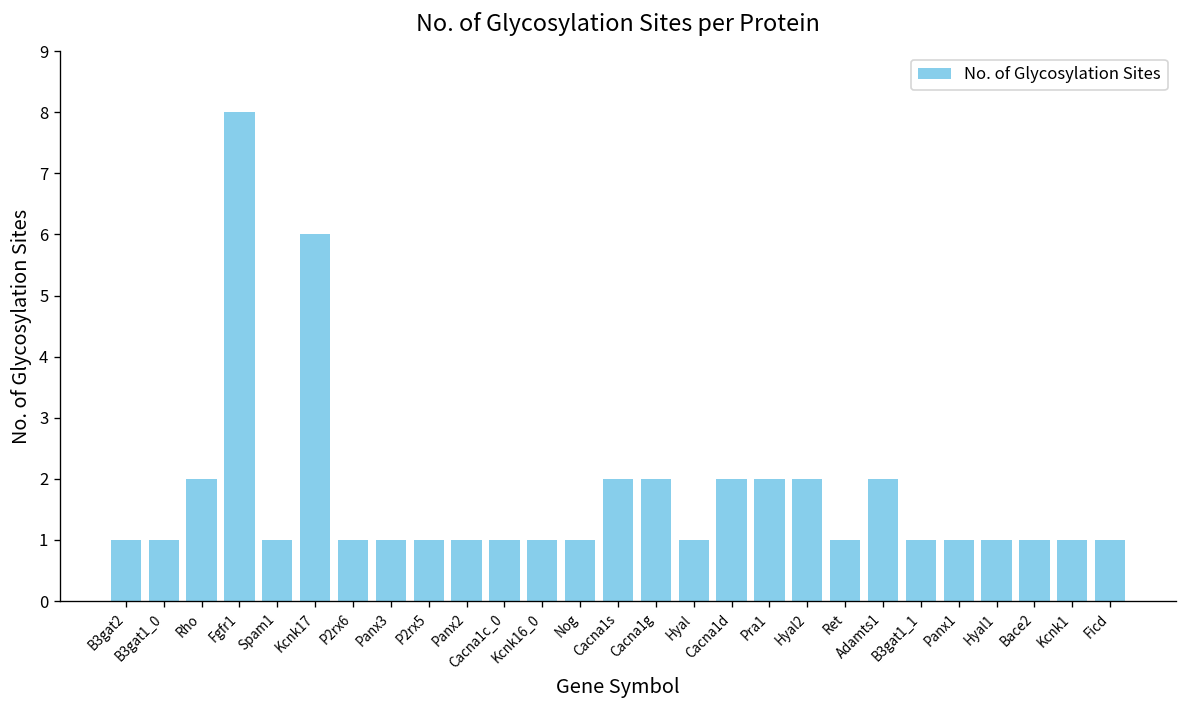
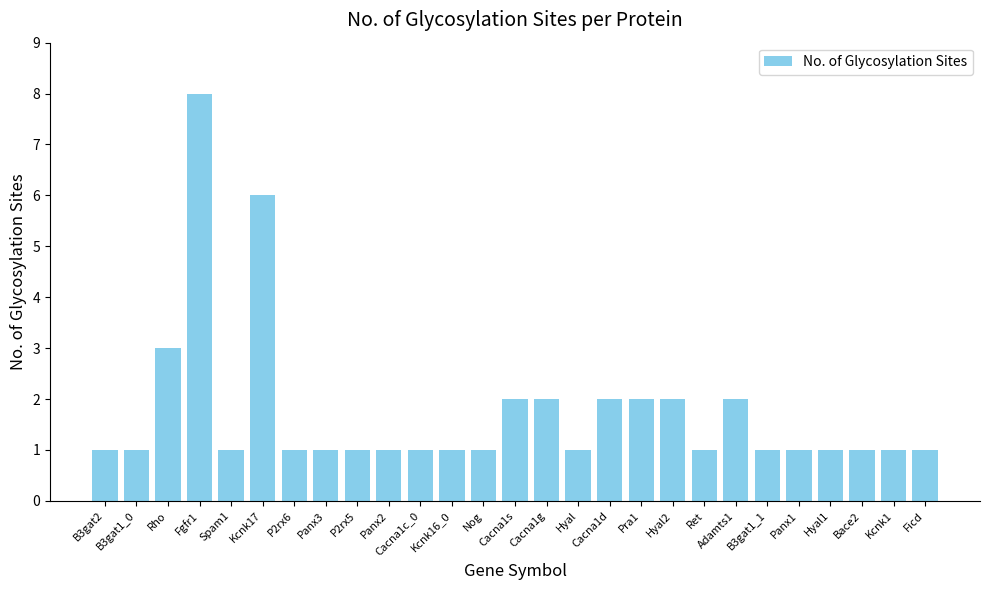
Rho: 2 -> 3
